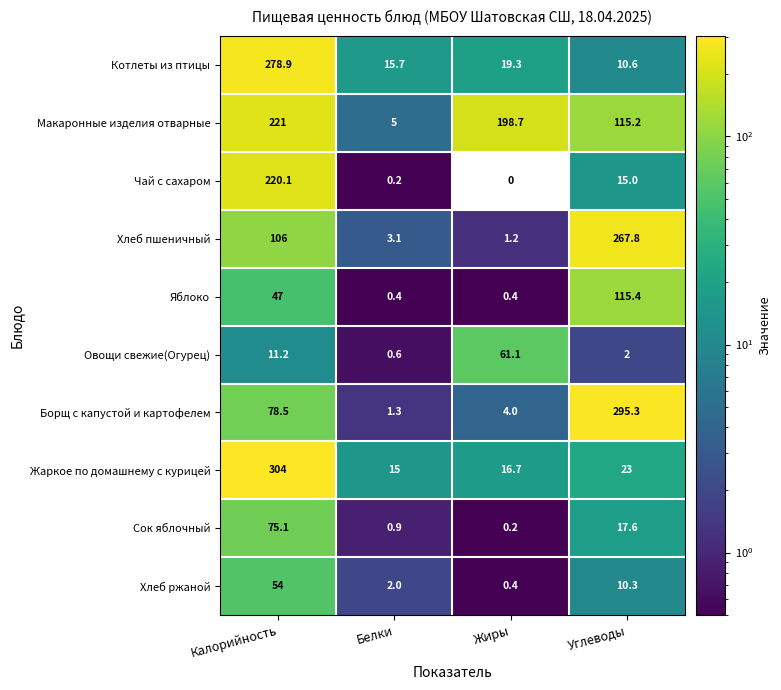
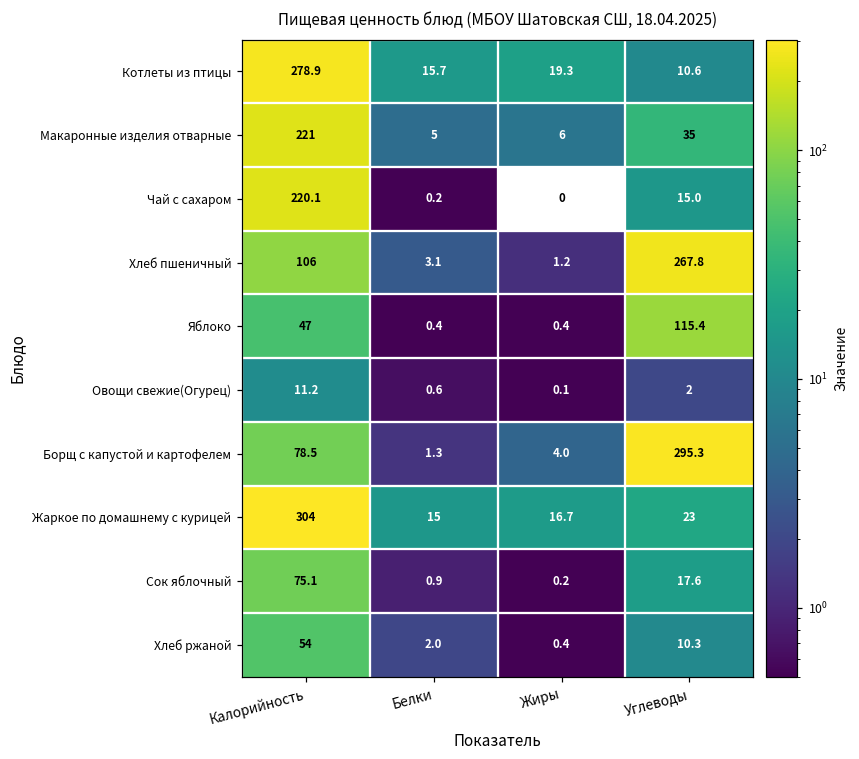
Макаронные изделия отварные, Жиры: 198.7 -> 6
Макаронные изделия отварные, Углеводы: 115.2 -> 35
Овощи свежие(Огурец), Жиры: 61.1 -> 0.1
